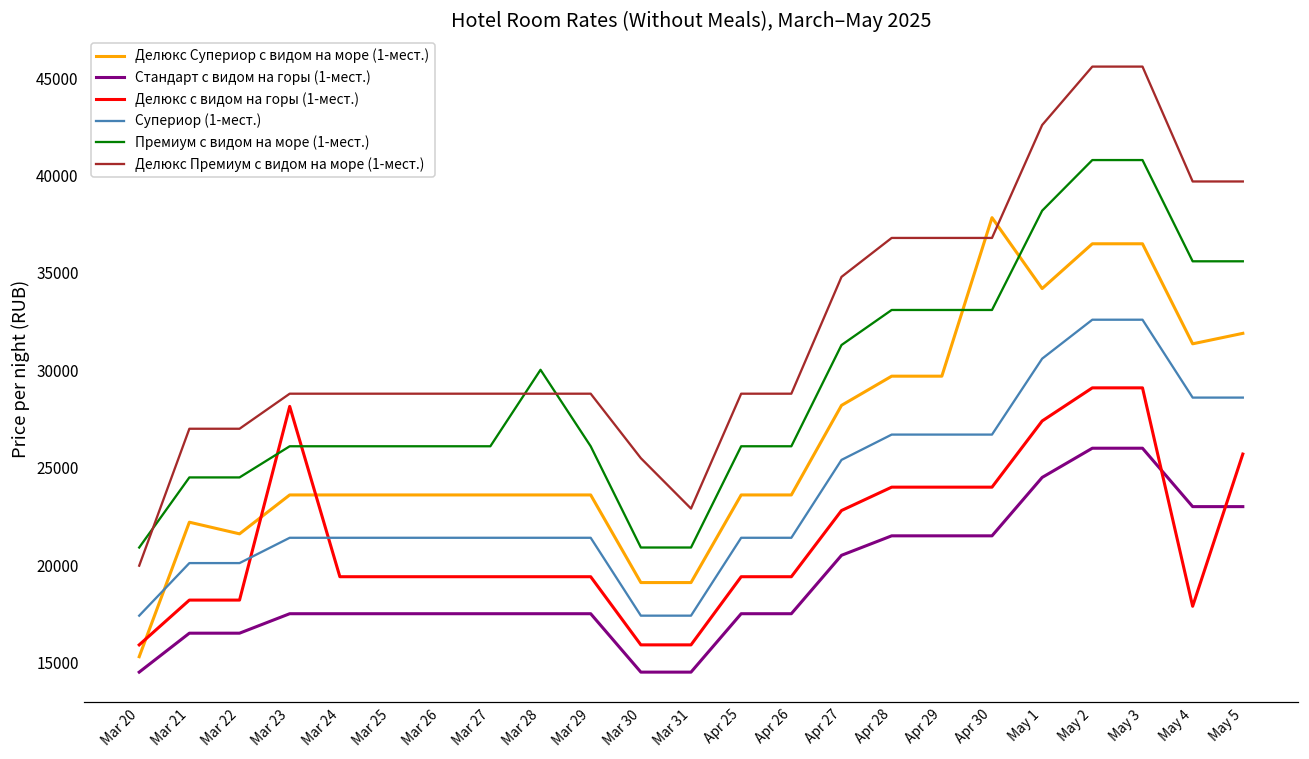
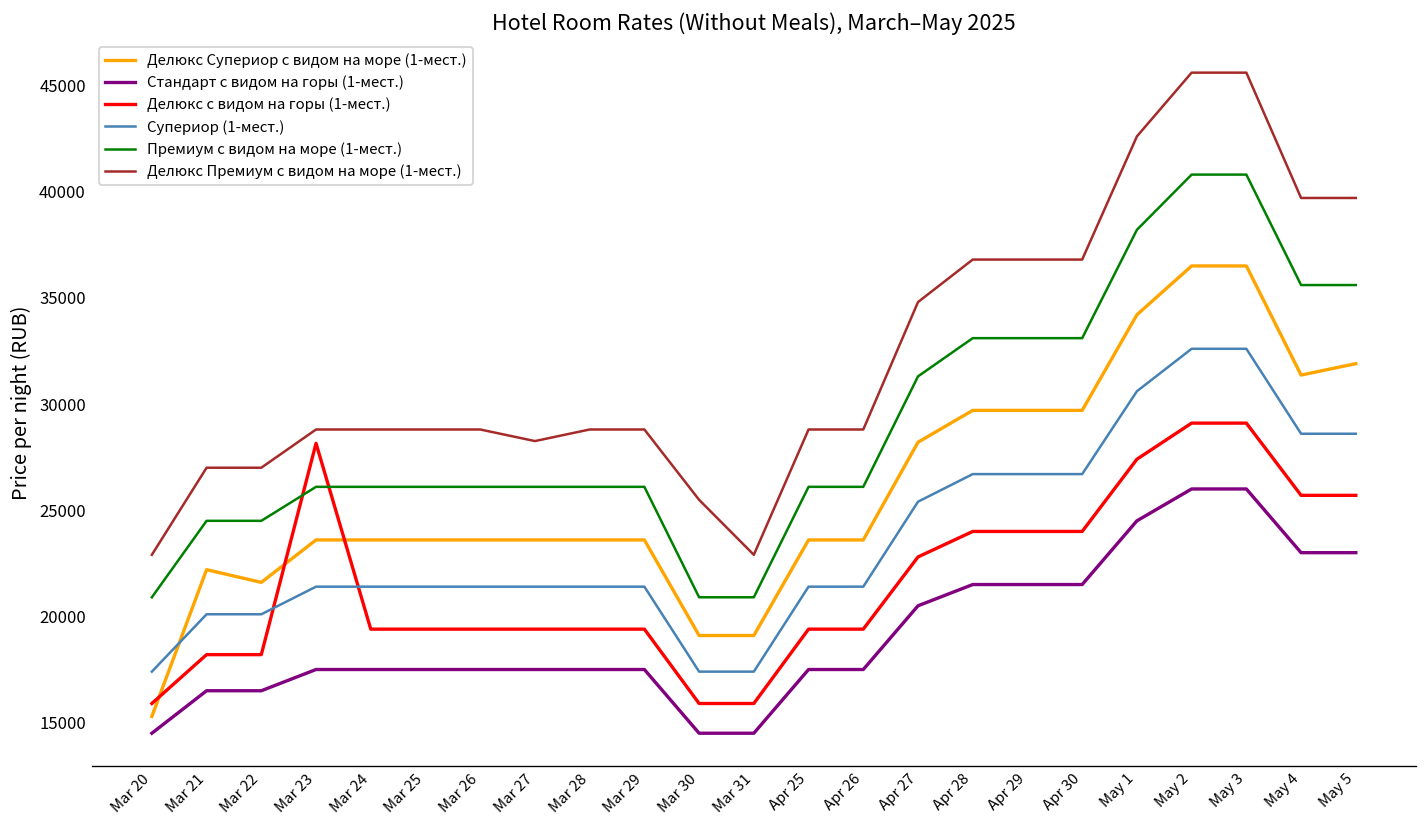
Делюкс Премиум с видом на море (1-мест.), Mar 20: 20000 -> 22900
Делюкс Премиум с видом на море (1-мест.), Mar 27: 28800 -> 28300
Премиум с видом на море (1-мест.), Mar 28: 30000 -> 26100
Делюкс Супериор с видом на море (1-мест.), Apr 30: 37800 -> 29700
Делюкс с видом на горы (1-мест.), May 4: 17900 -> 25700
